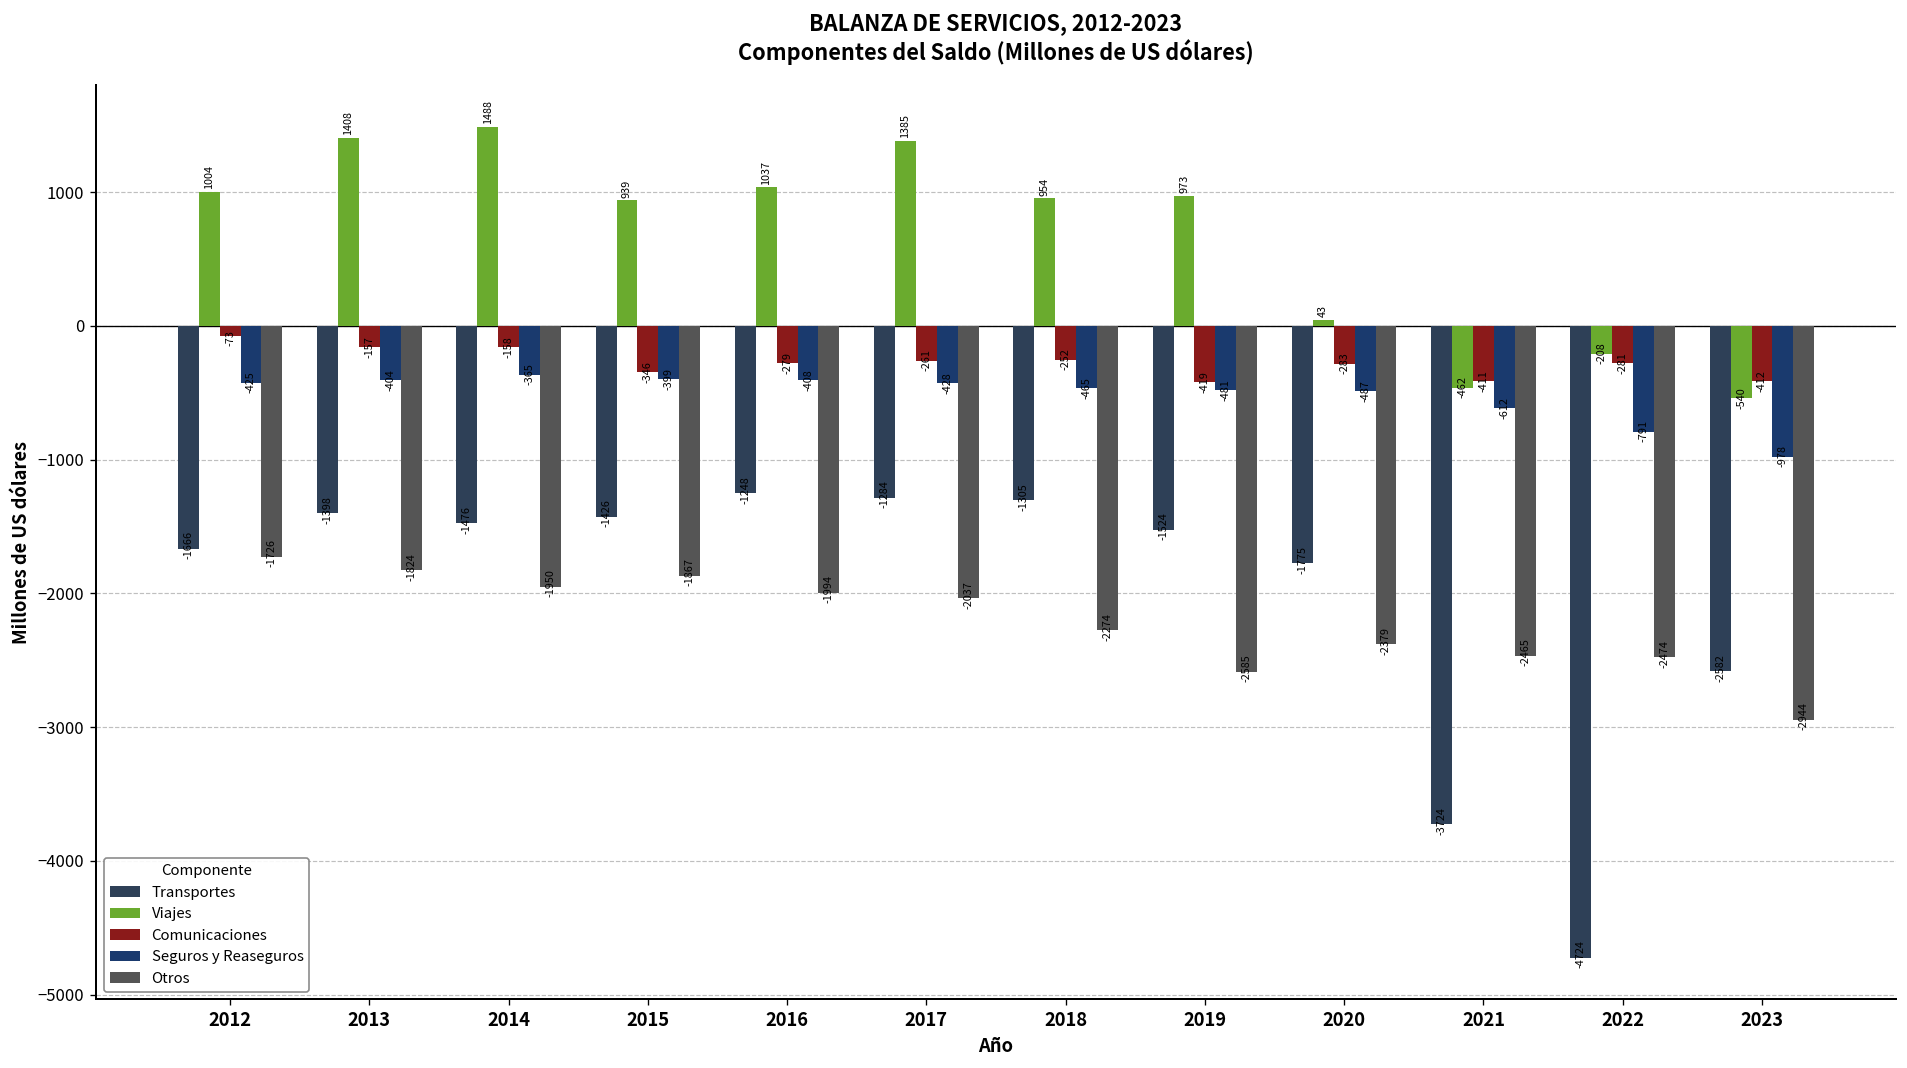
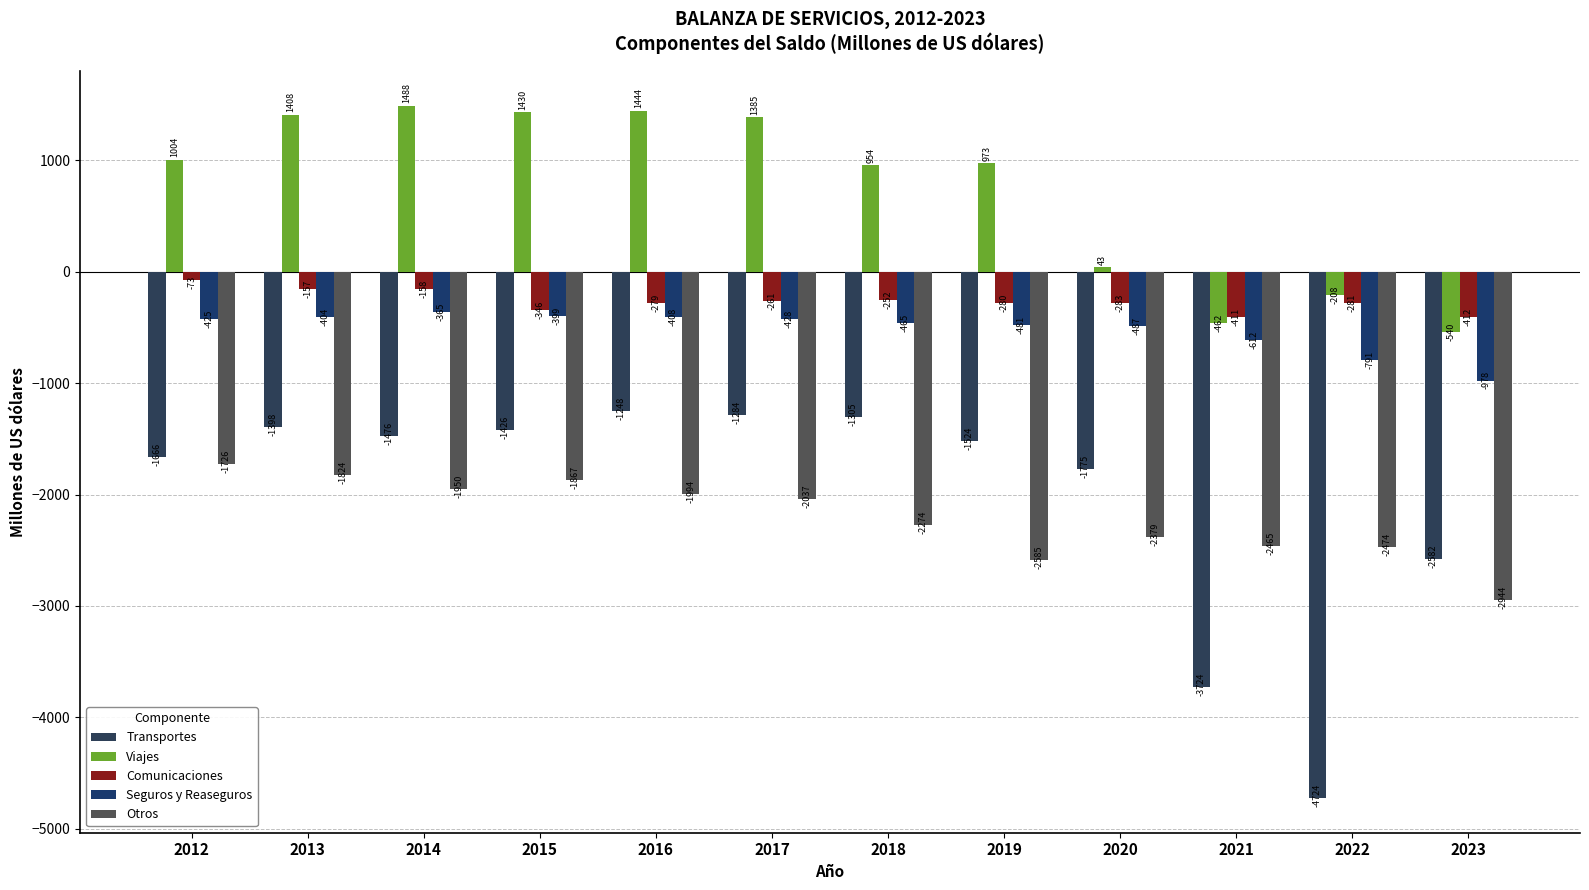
Viajes, 2015: 939 -> 1430
Viajes, 2016: 1037 -> 1444
Comunicaciones, 2019: -419 -> -280
